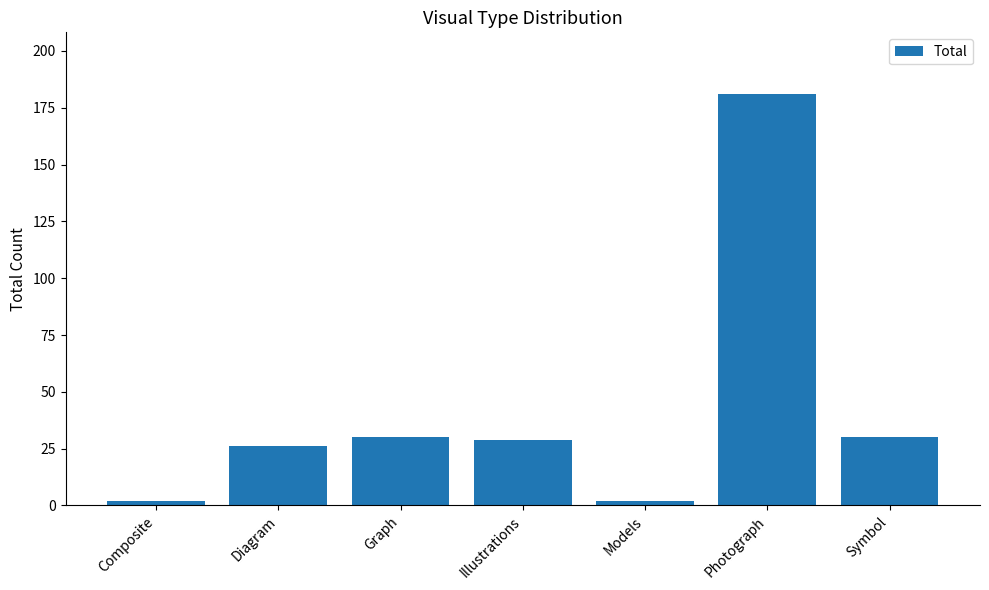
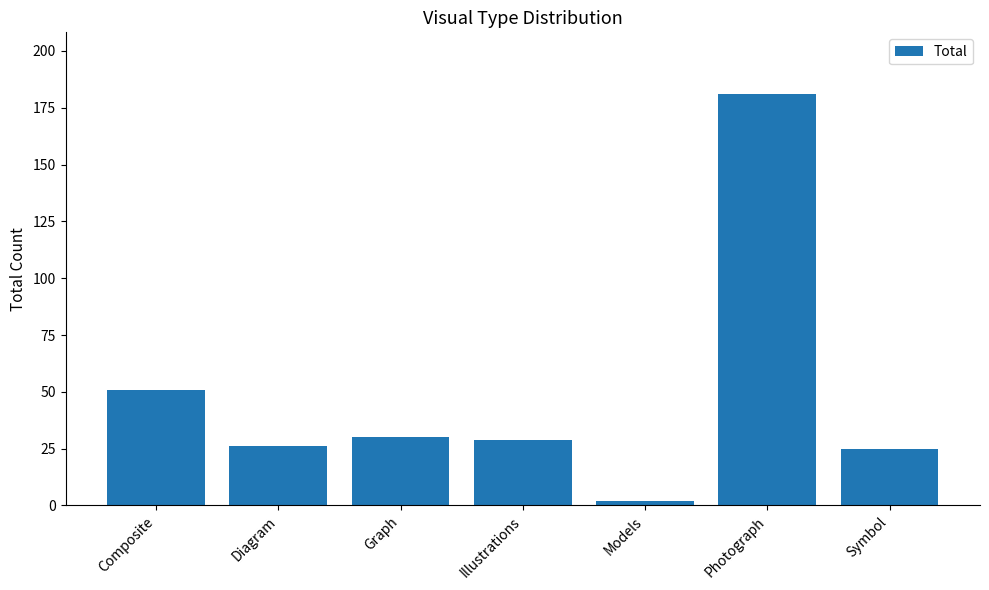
Composite: 2 -> 51
Symbol: 30 -> 25
